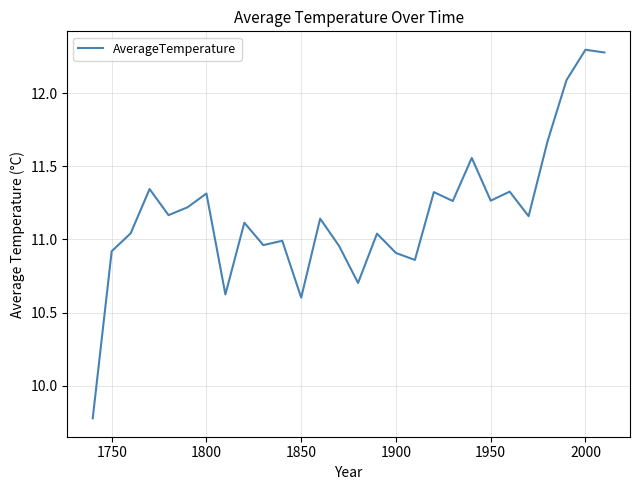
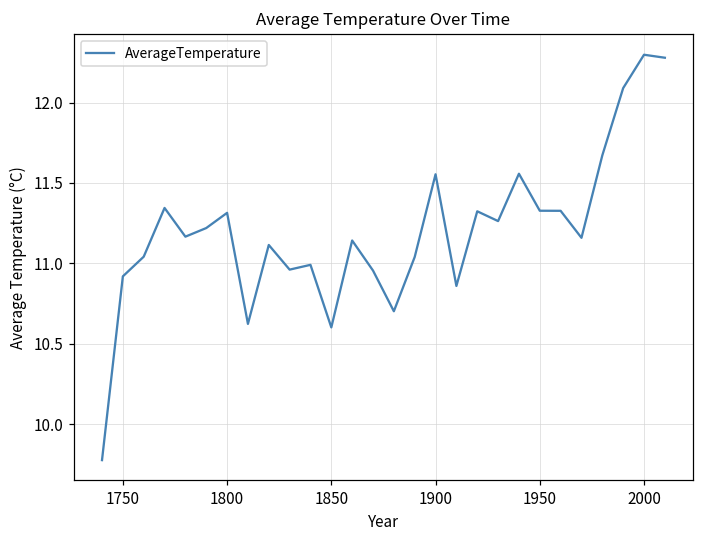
1900: 10.91 -> 11.55
1950: 11.27 -> 11.33
